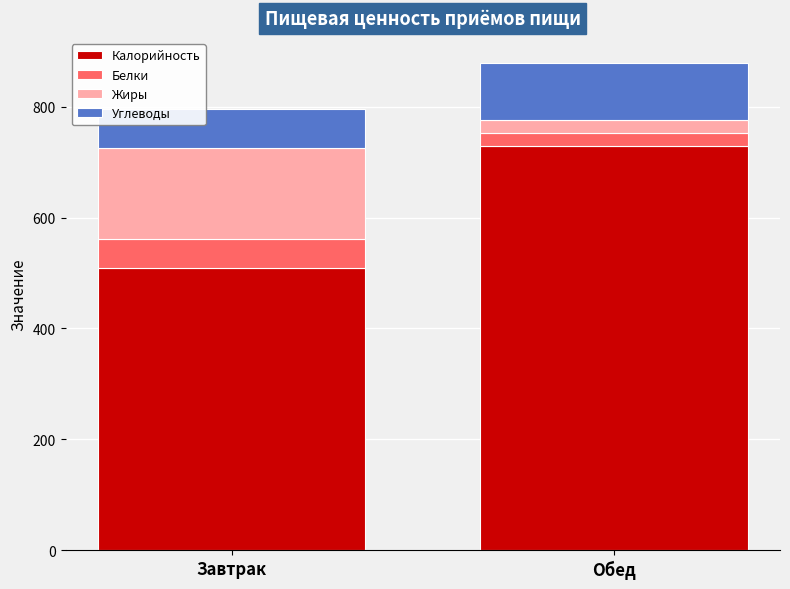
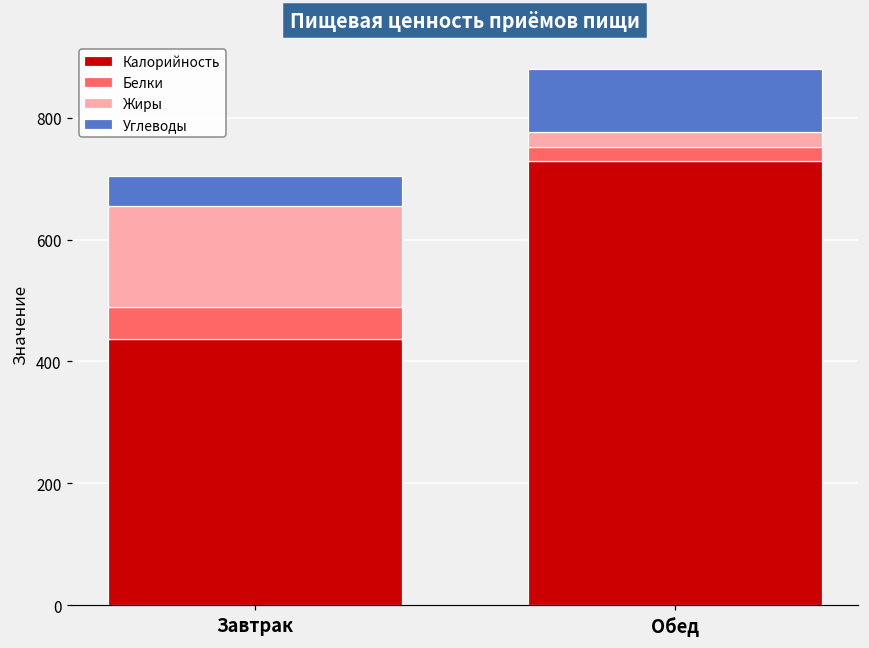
Калорийность, Завтрак: 510 -> 440
Углеводы, Завтрак: 70 -> 50
